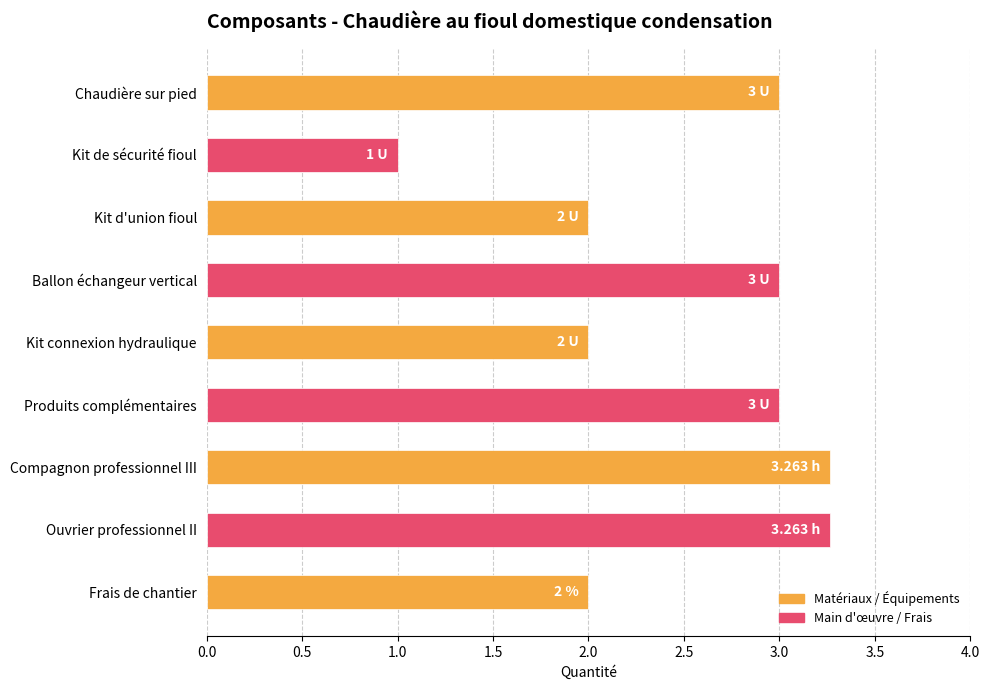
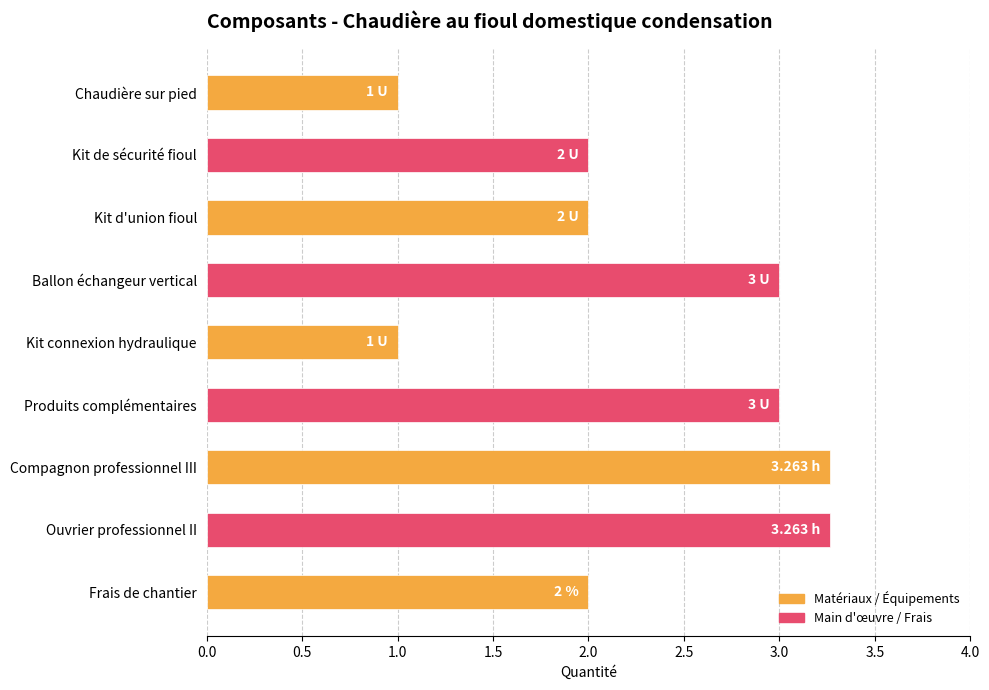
Chaudière sur pied: 3 -> 1
Kit de sécurité fioul: 1 -> 2
Kit connexion hydraulique: 2 -> 1
